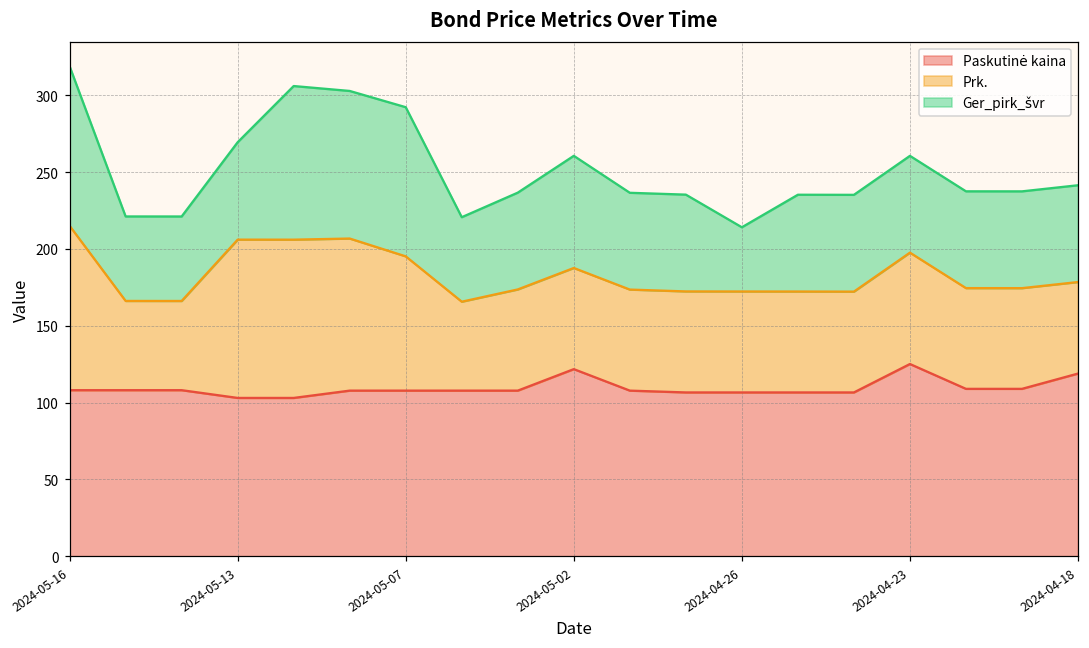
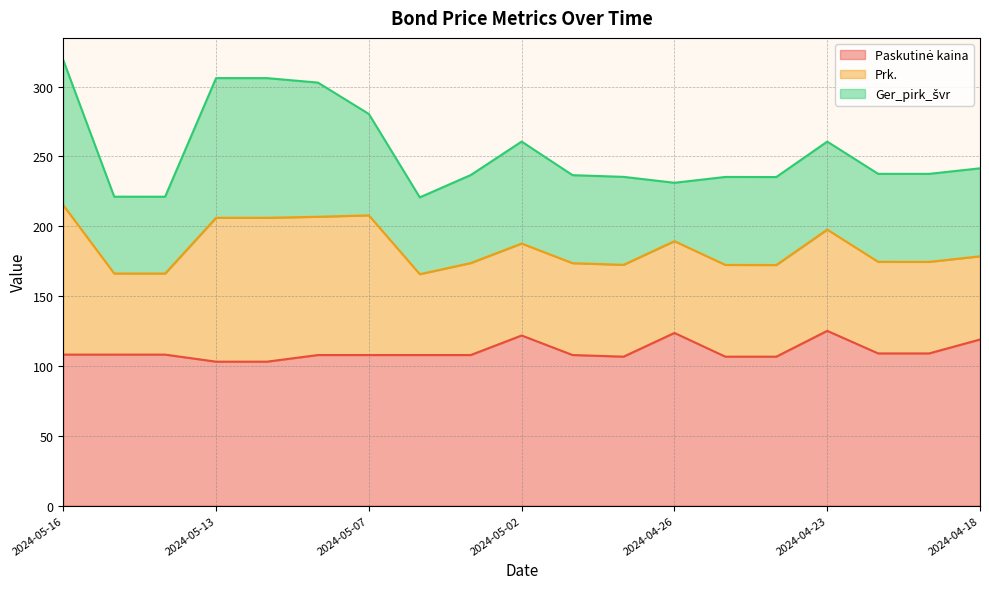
Ger_pirk_švr, 2024-05-13: 63 -> 100
Prk., 2024-05-07: 87 -> 100
Ger_pirk_švr, 2024-05-07: 97 -> 73
Paskutinė kaina, 2024-04-26: 107 -> 124
